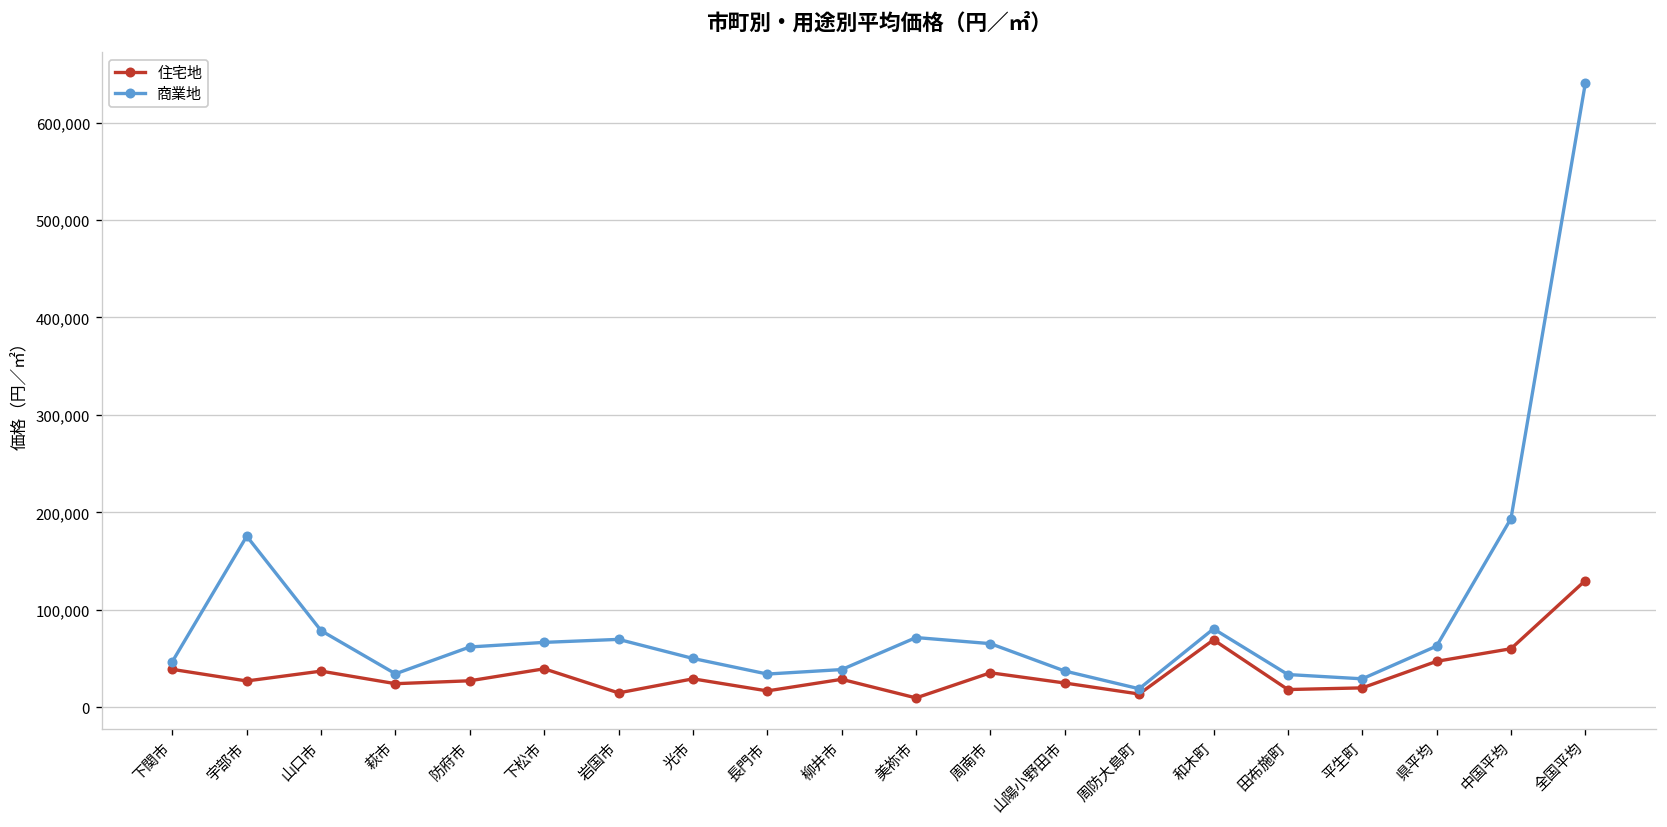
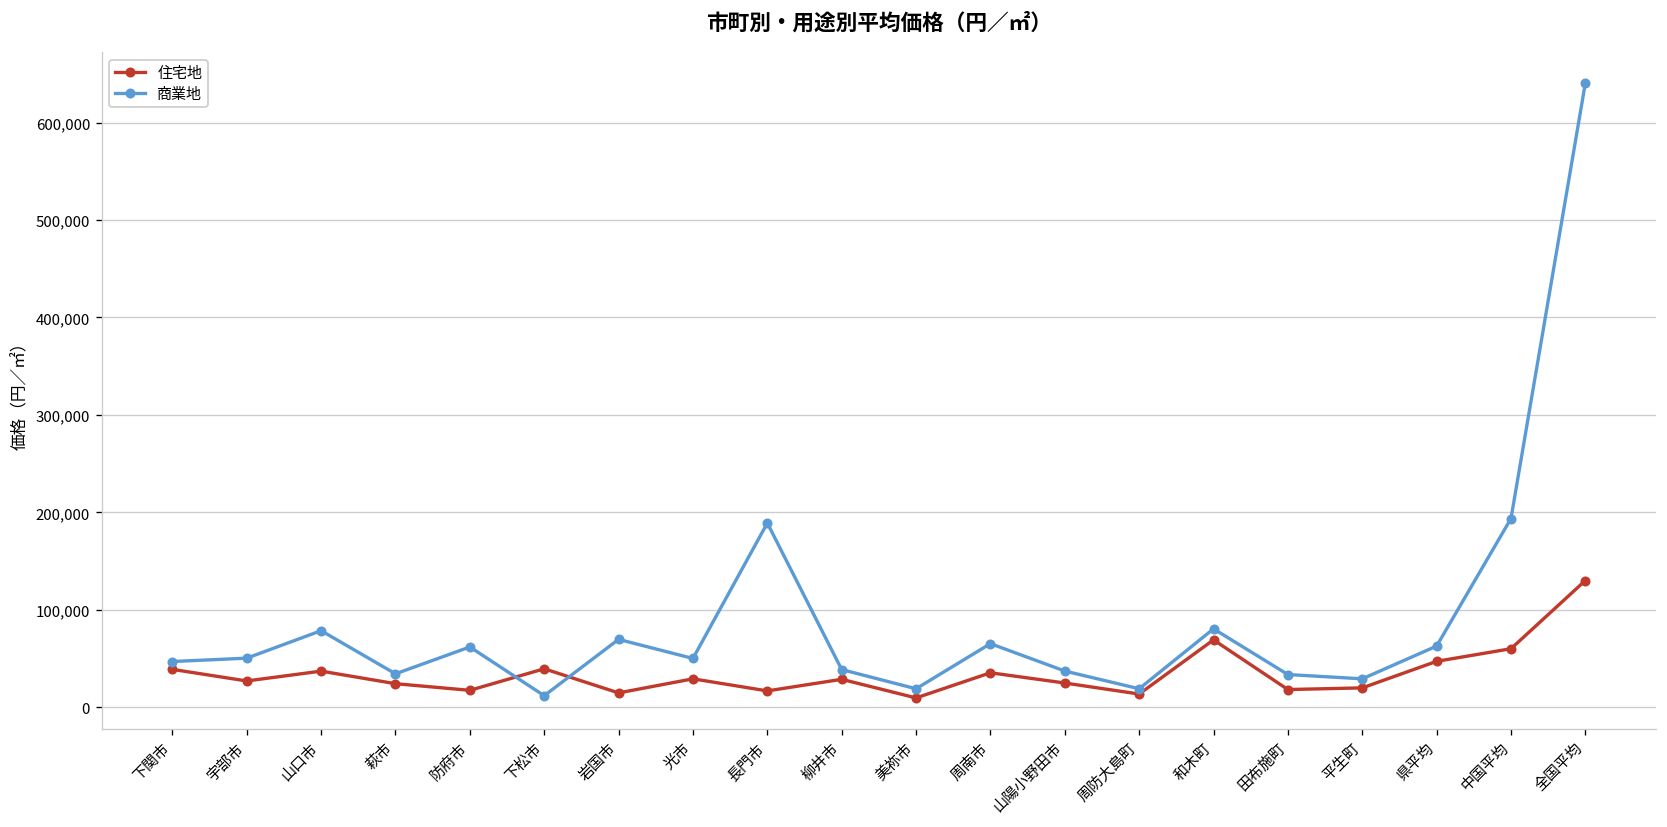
商業地, 宇部市: 180,000 -> 50,000
住宅地, 防府市: 30,000 -> 20,000
商業地, 下松市: 70,000 -> 10,000
商業地, 長門市: 30,000 -> 190,000
商業地, 美祢市: 70,000 -> 20,000
